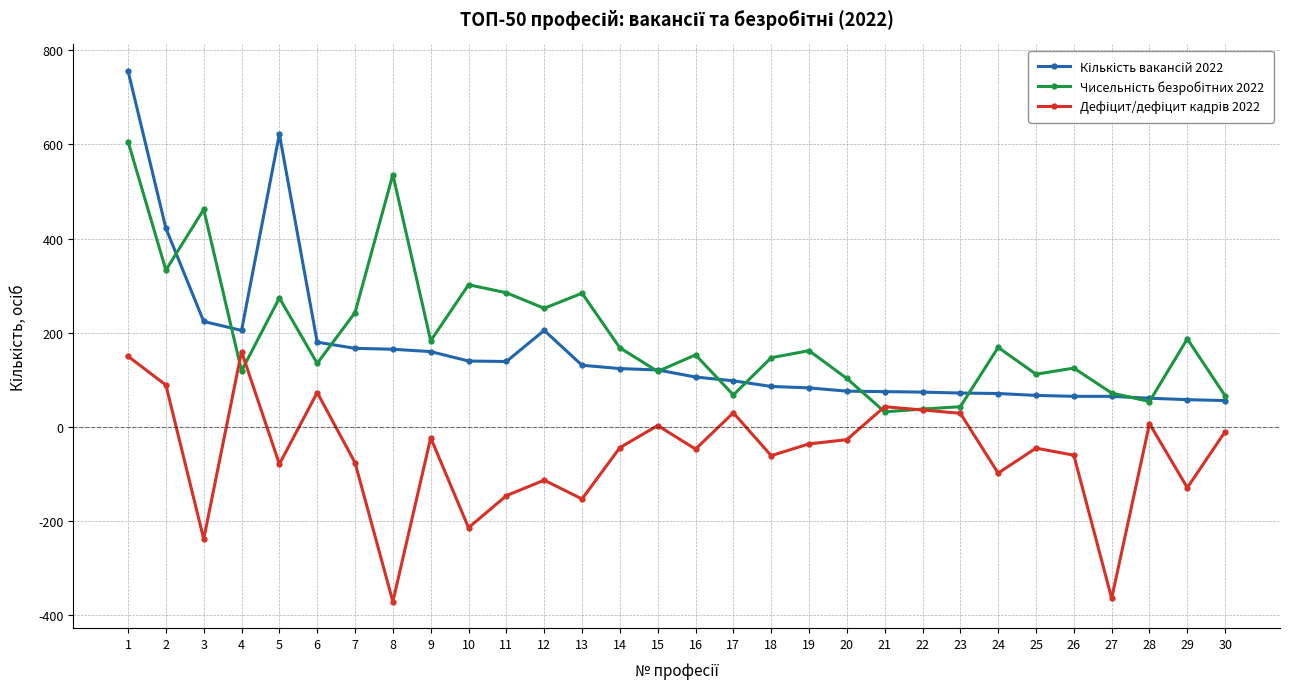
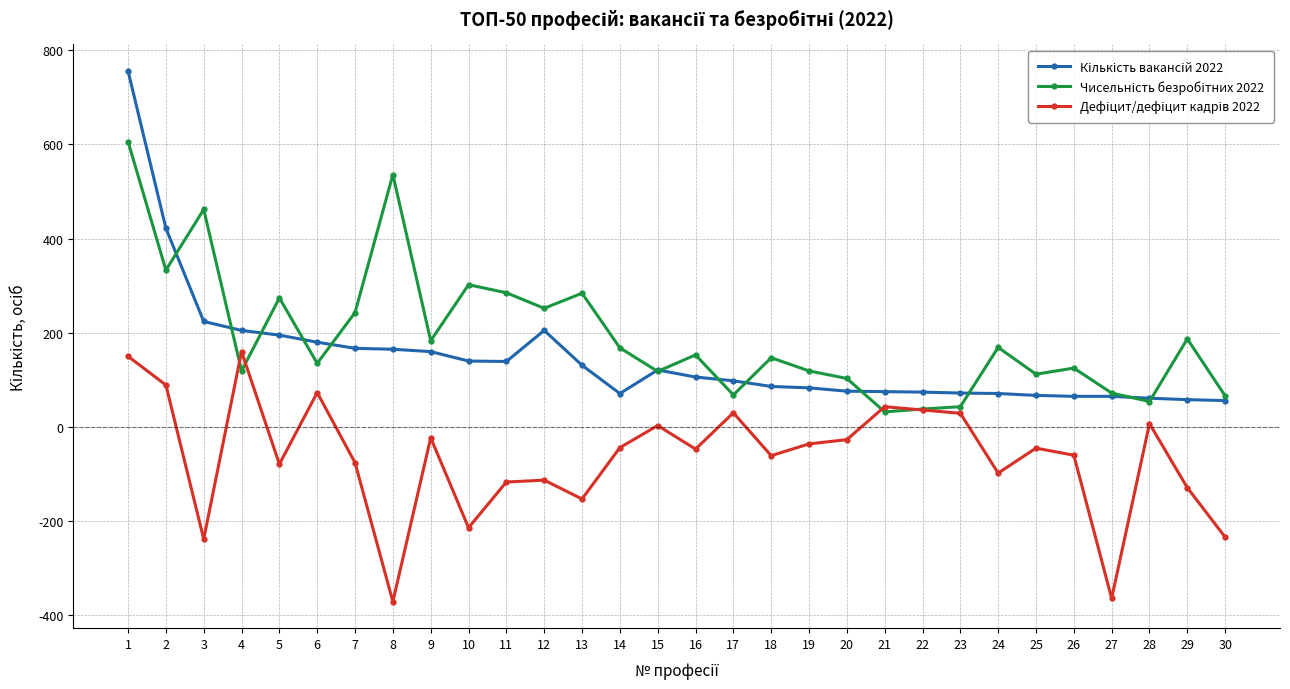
Кількість вакансій 2022, 5: 620 -> 200
Дефіцит/дефіцит кадрів 2022, 11: -150 -> -120
Кількість вакансій 2022, 14: 120 -> 70
Чисельність безробітних 2022, 19: 160 -> 120
Дефіцит/дефіцит кадрів 2022, 30: -10 -> -230
